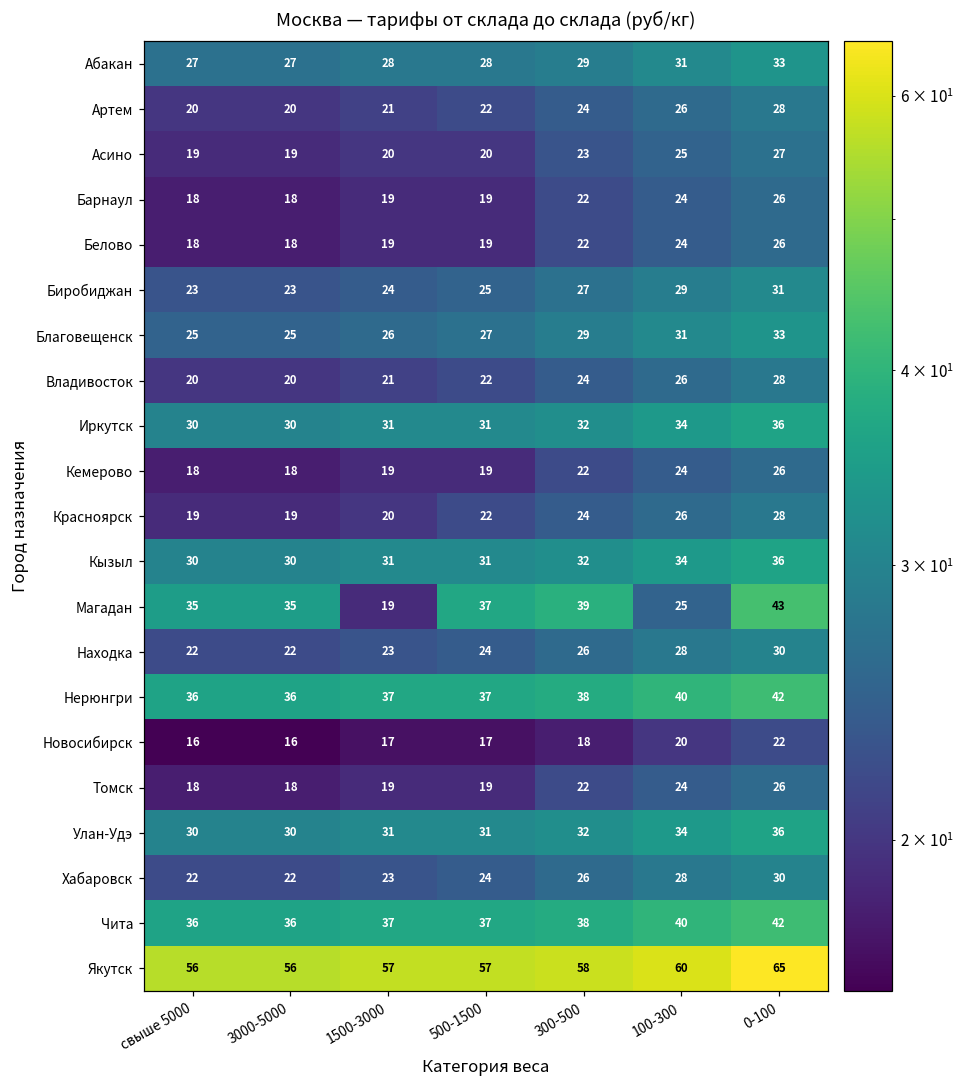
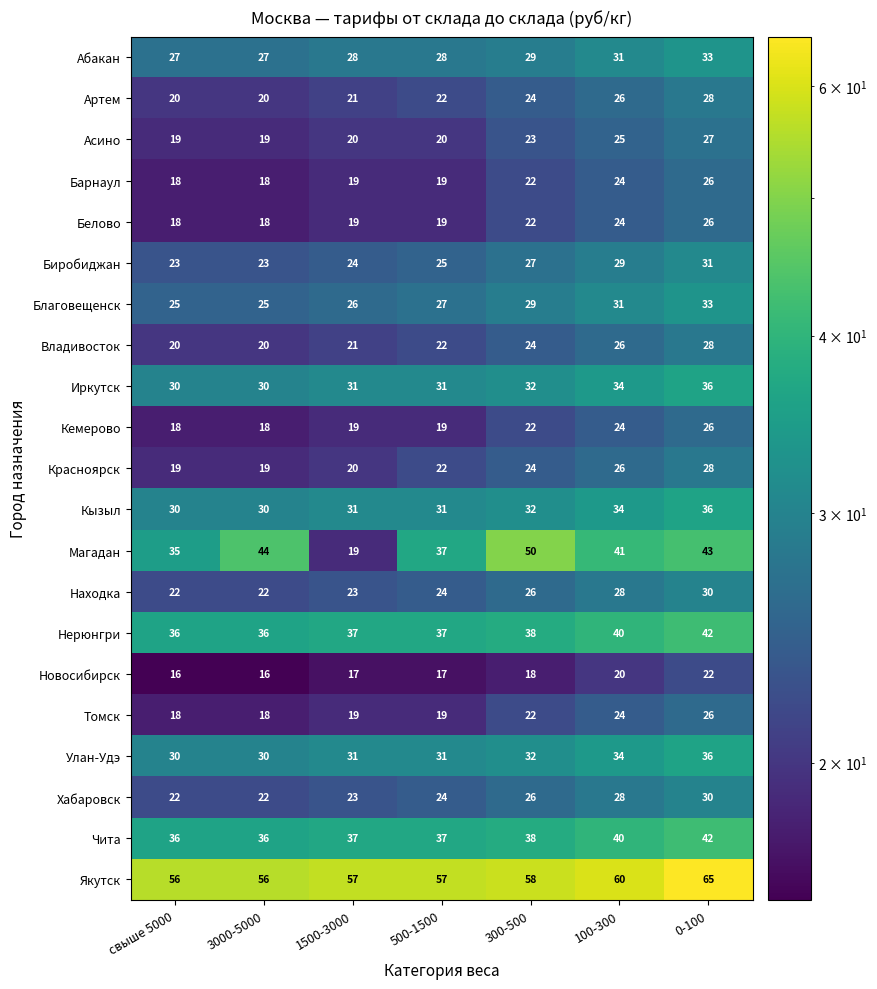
Магадан, 3000-5000: 35 -> 44
Магадан, 300-500: 39 -> 50
Магадан, 100-300: 25 -> 41
